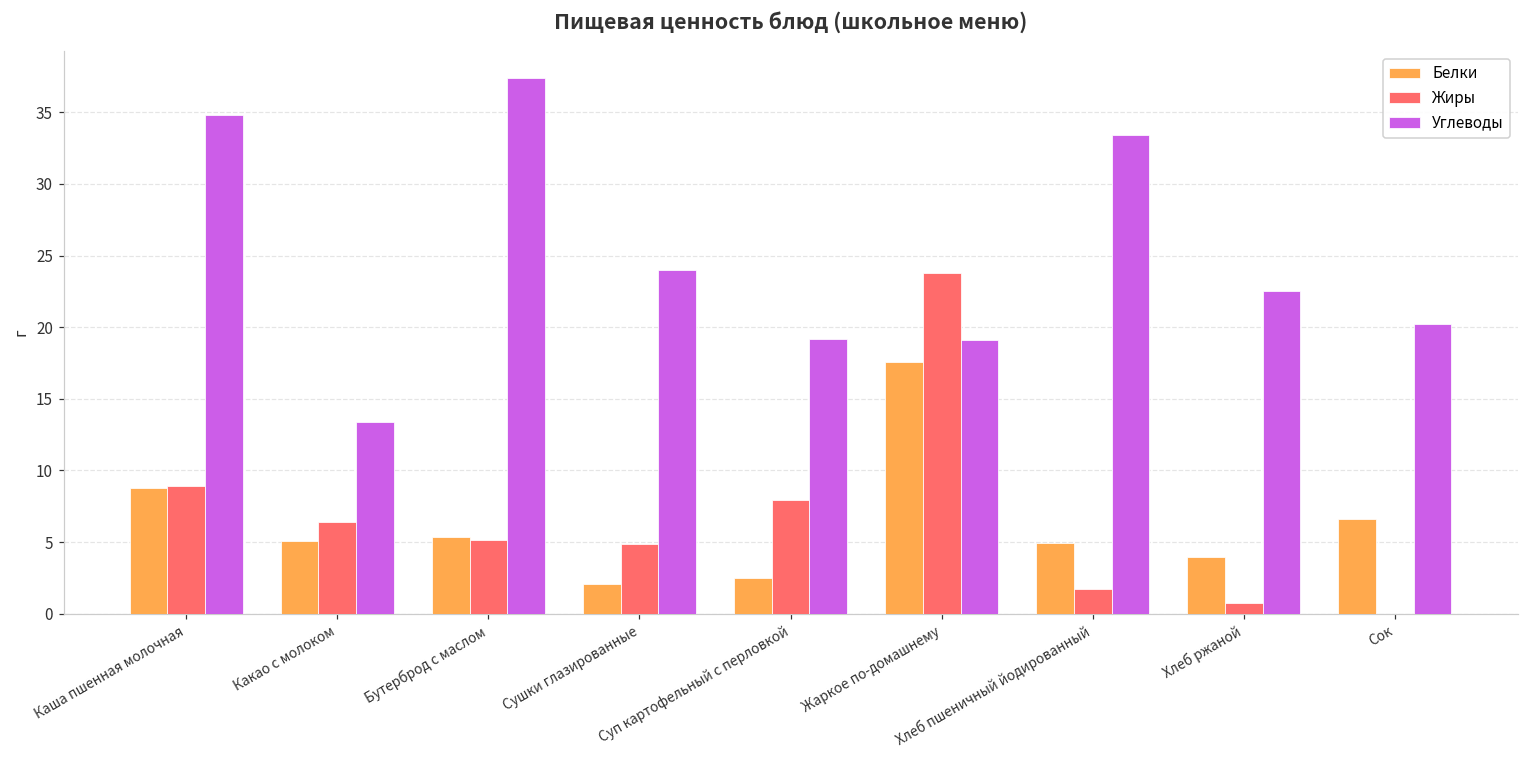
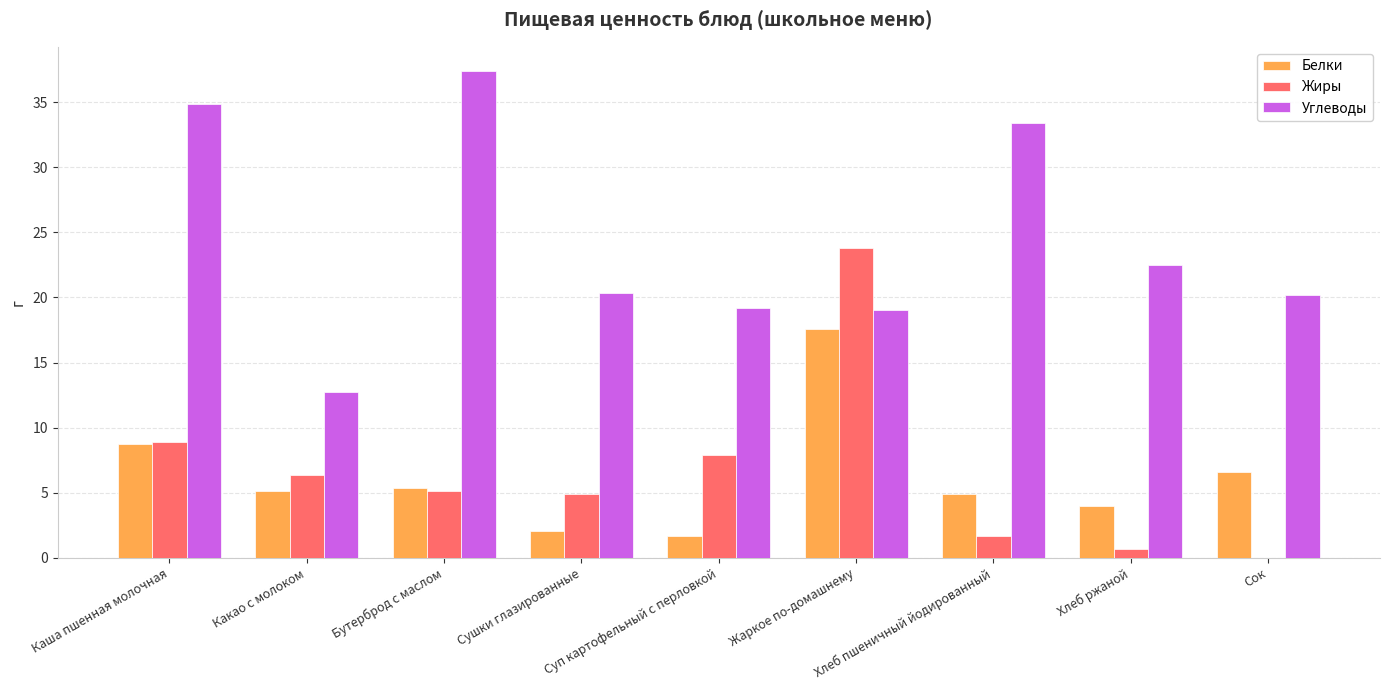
Углеводы, Какао с молоком: 13.4 -> 12.7
Углеводы, Сушки глазированные: 24.0 -> 20.3
Белки, Суп картофельный с перловкой: 2.5 -> 1.7
